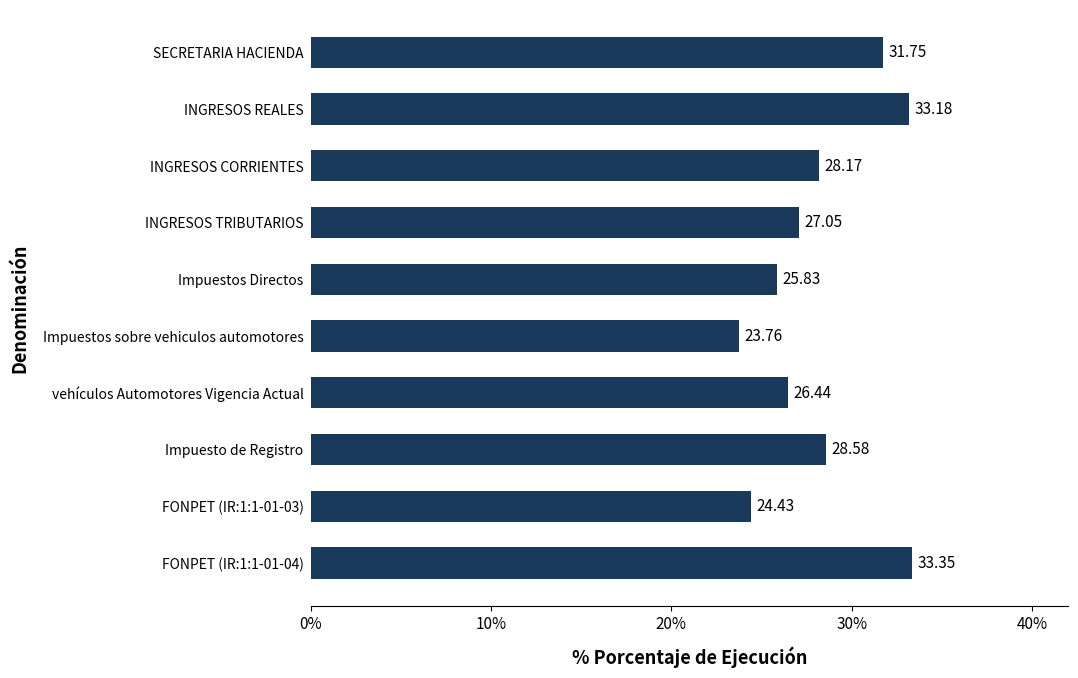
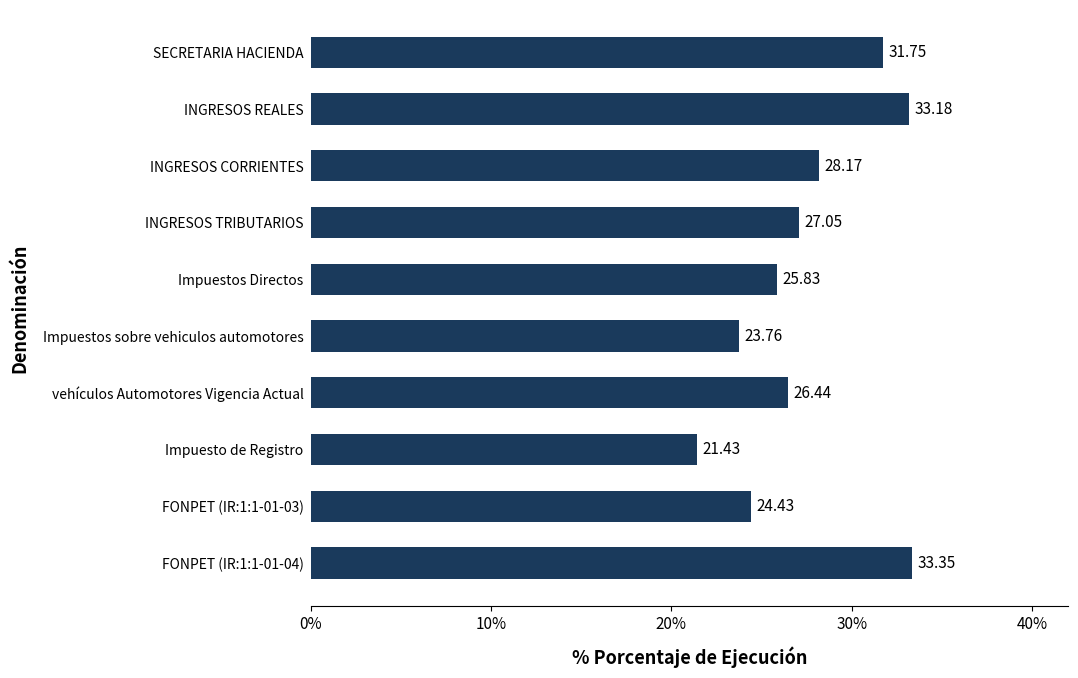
Impuesto de Registro: 28.58 -> 21.43
